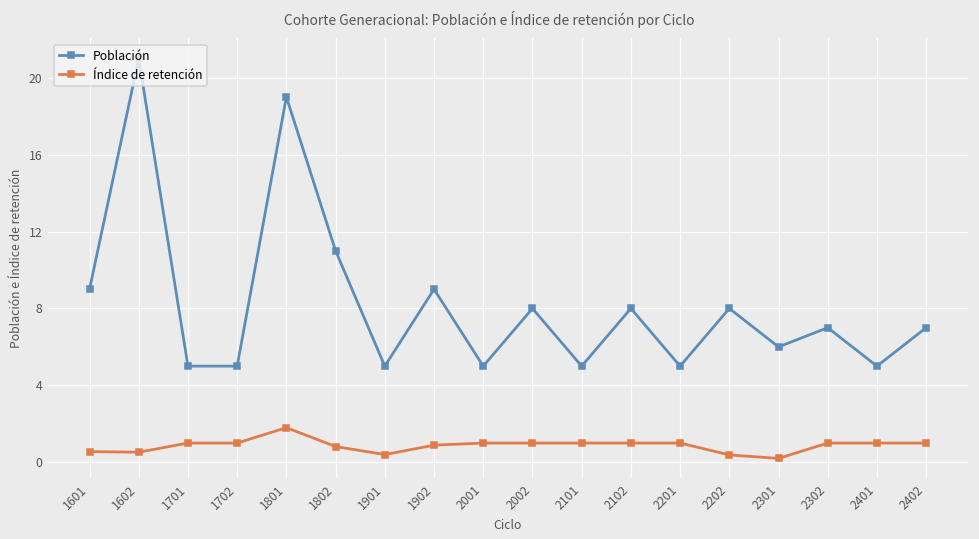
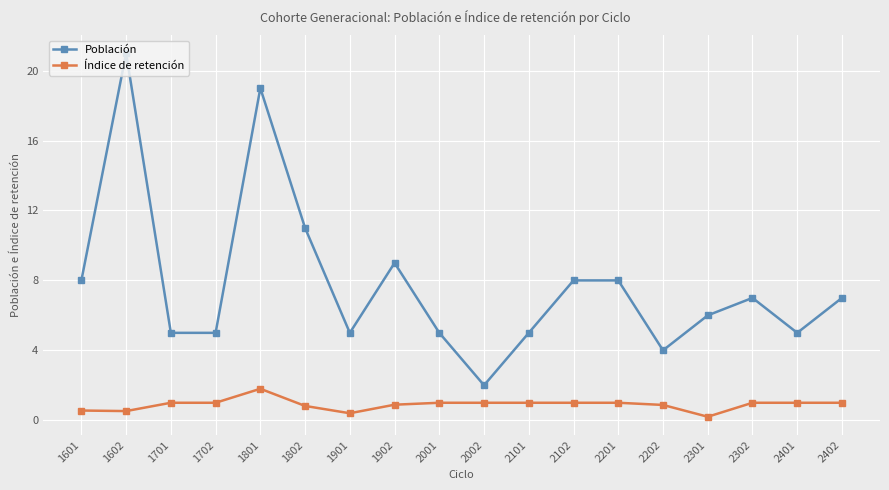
Población, 1601: 9 -> 8
Población, 2002: 8 -> 2
Población, 2201: 5 -> 8
Población, 2202: 8 -> 4
Índice de retención, 2202: 0.4 -> 0.9
